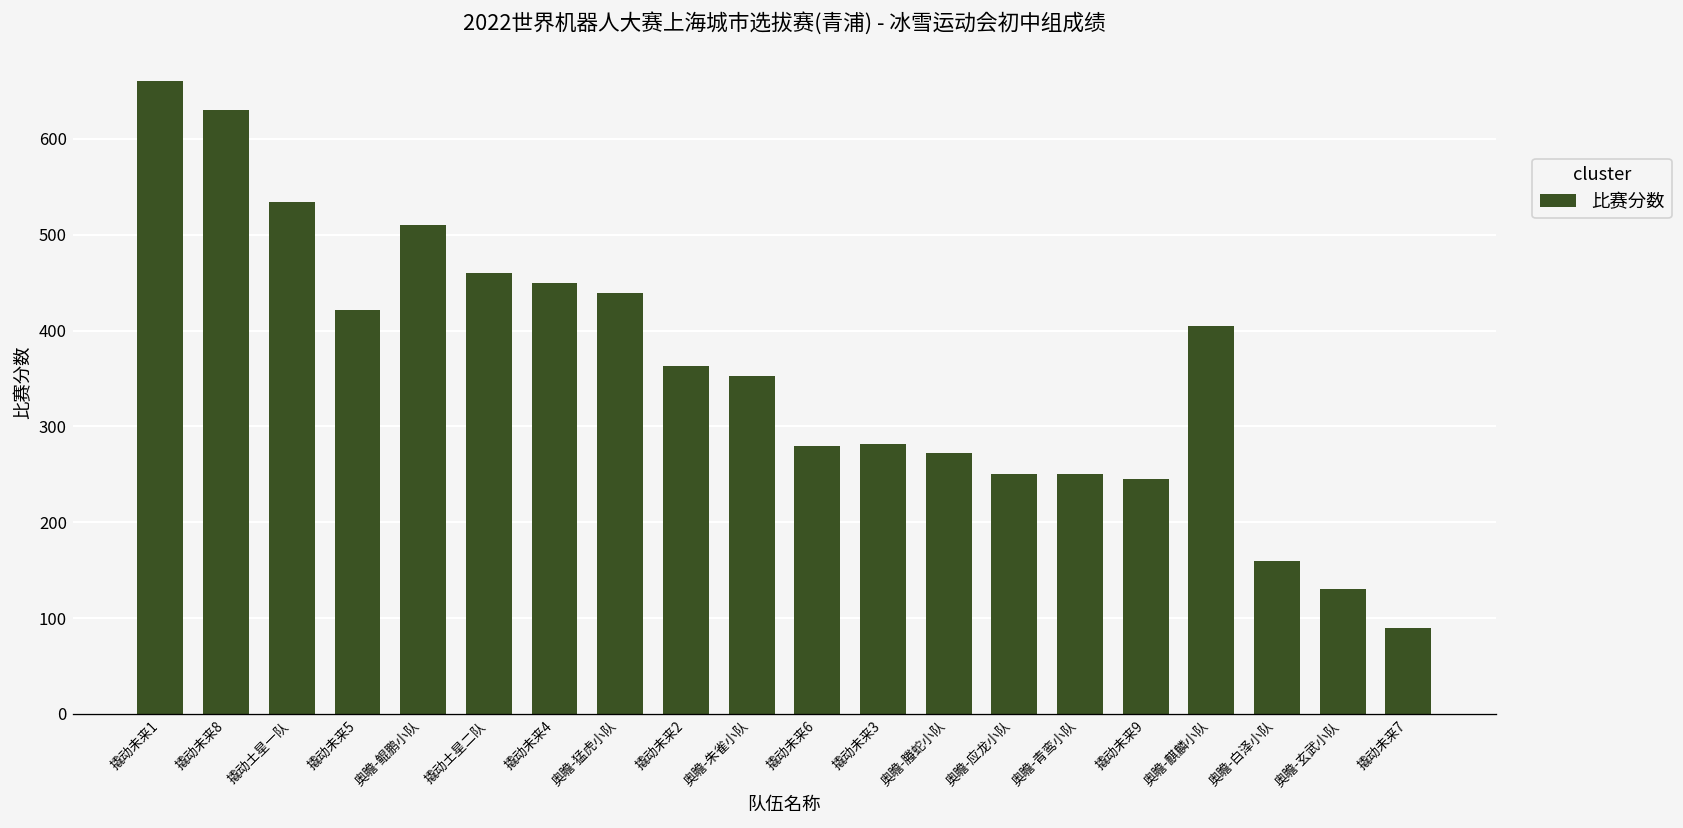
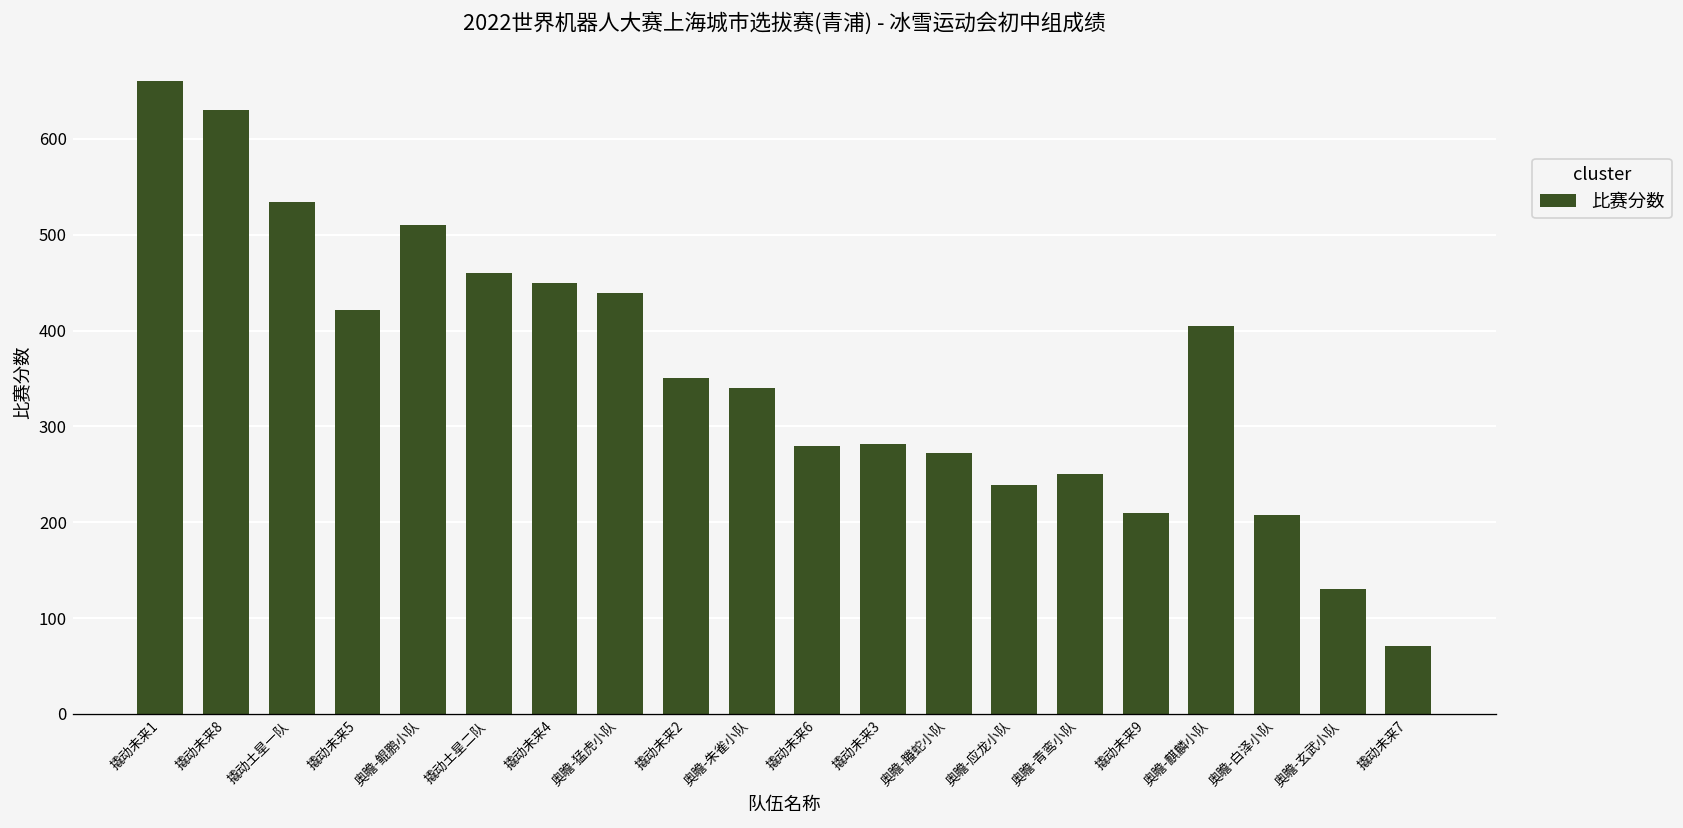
撬动未来2: 360 -> 350
奥瞻-朱雀小队: 350 -> 340
奥瞻-应龙小队: 250 -> 240
撬动未来9: 250 -> 210
奥瞻-白泽小队: 160 -> 210
撬动未来7: 90 -> 70
